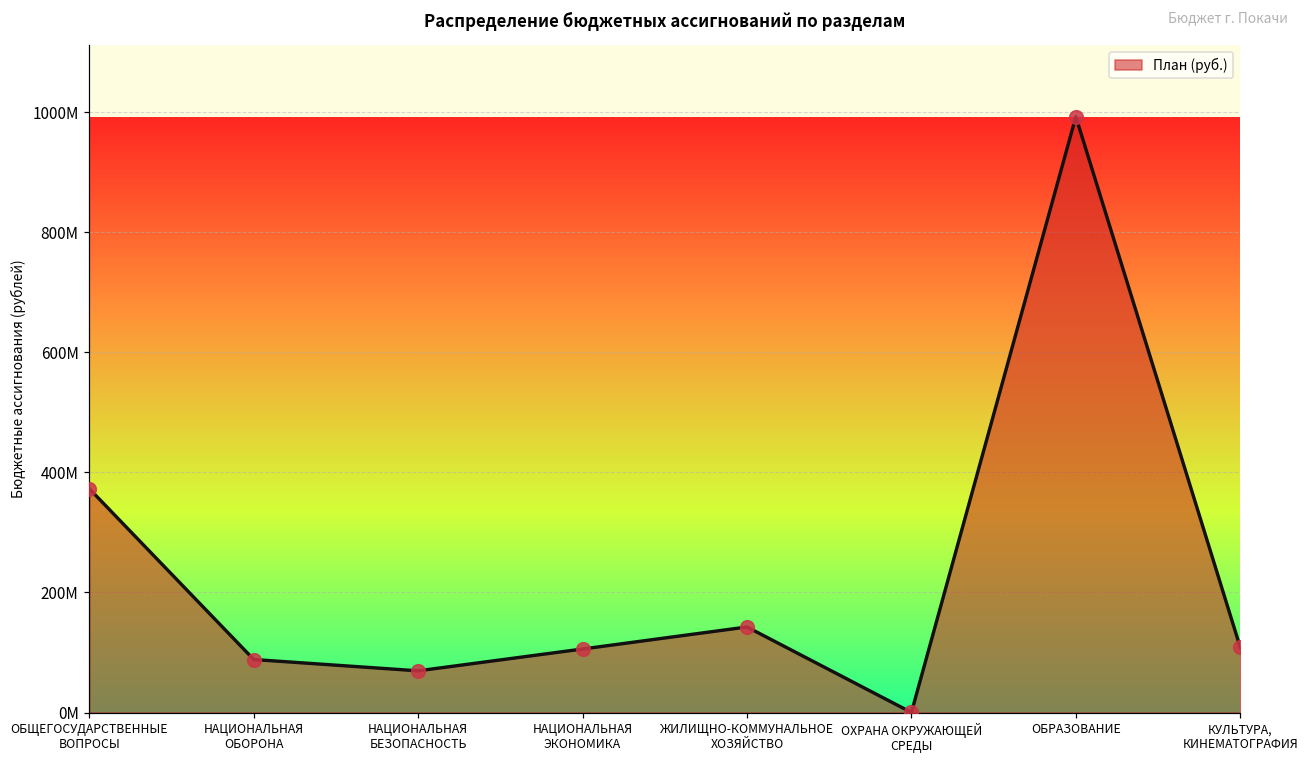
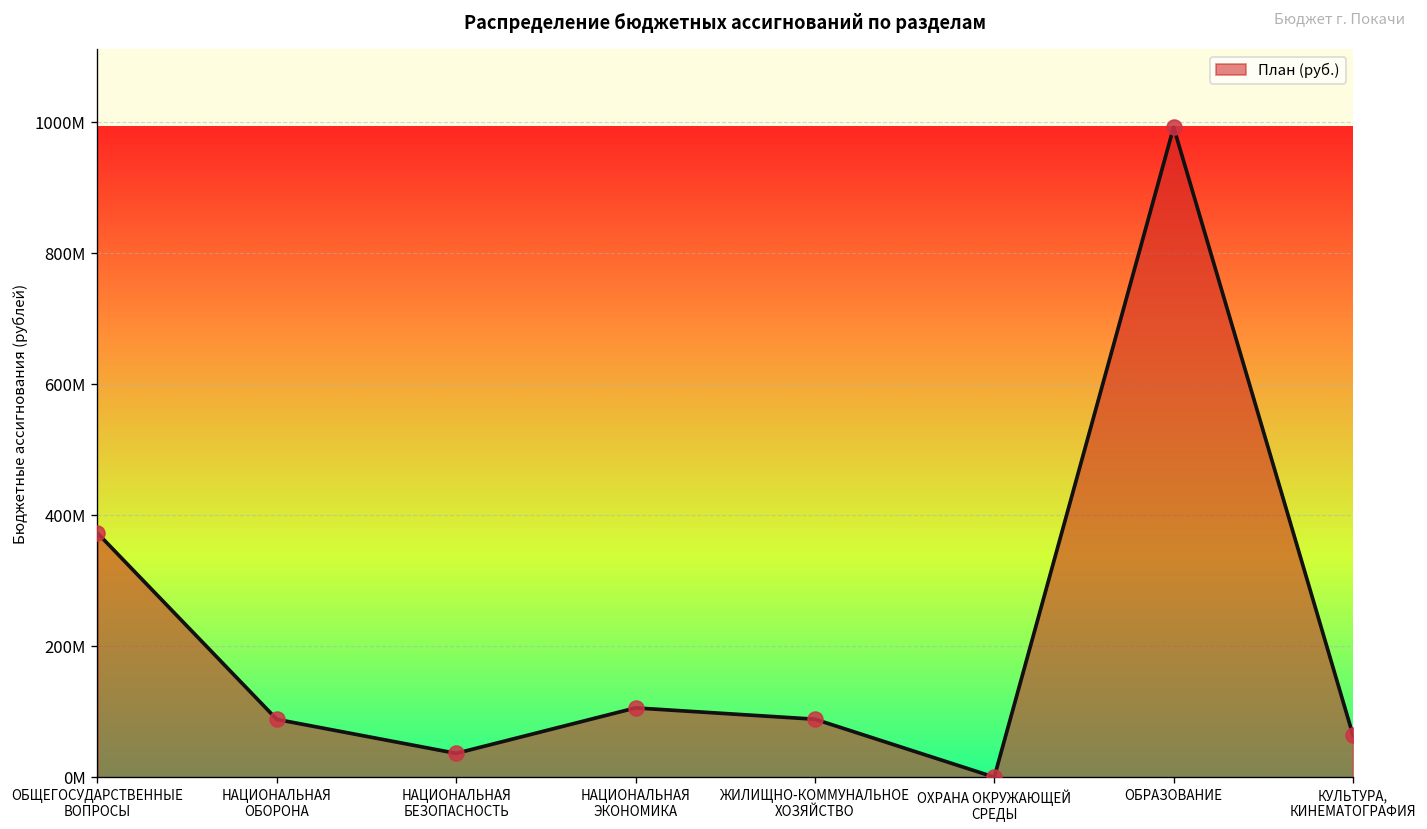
НАЦИОНАЛЬНАЯ БЕЗОПАСНОСТЬ: 70000000 -> 40000000
ЖИЛИЩНО-КОММУНАЛЬНОЕ ХОЗЯЙСТВО: 140000000 -> 90000000
КУЛЬТУРА, КИНЕМАТОГРАФИЯ: 110000000 -> 60000000
